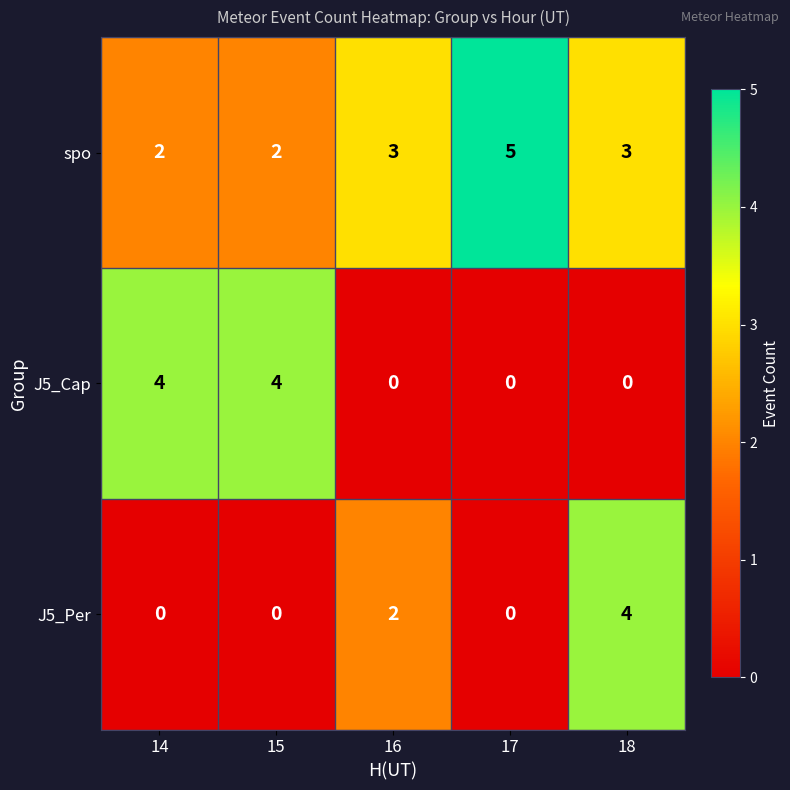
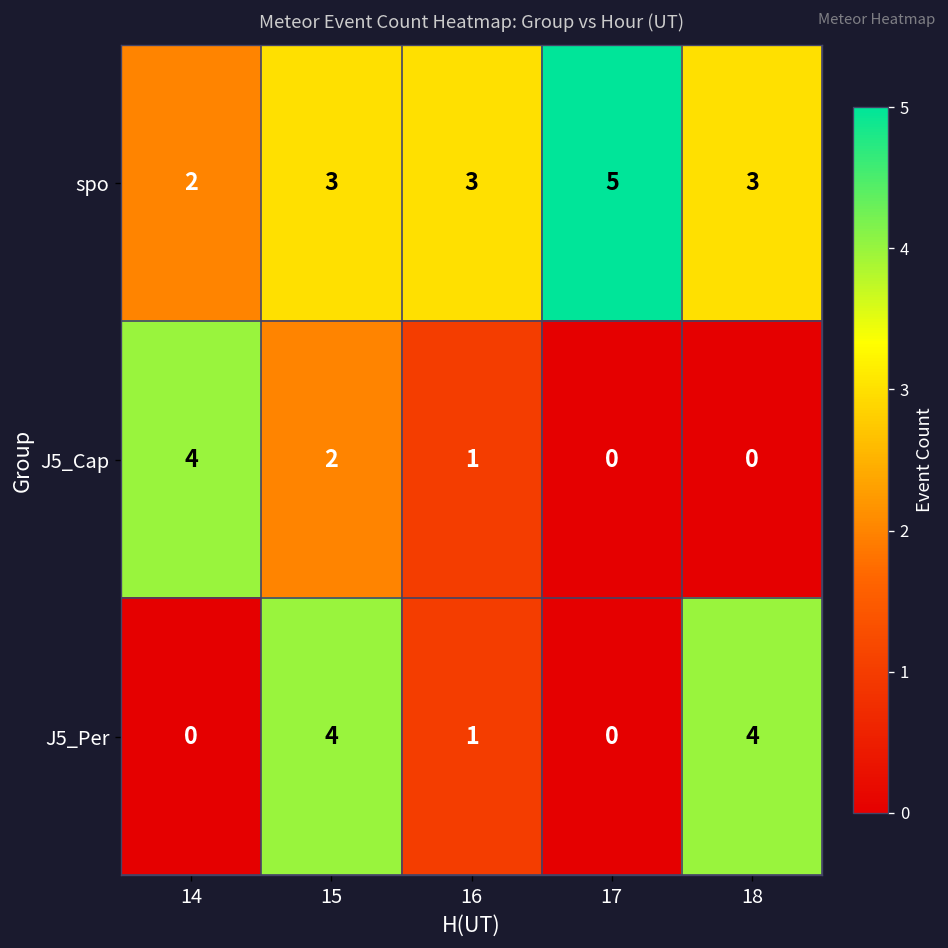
spo, 15: 2 -> 3
J5_Cap, 15: 4 -> 2
J5_Cap, 16: 0 -> 1
J5_Per, 15: 0 -> 4
J5_Per, 16: 2 -> 1
